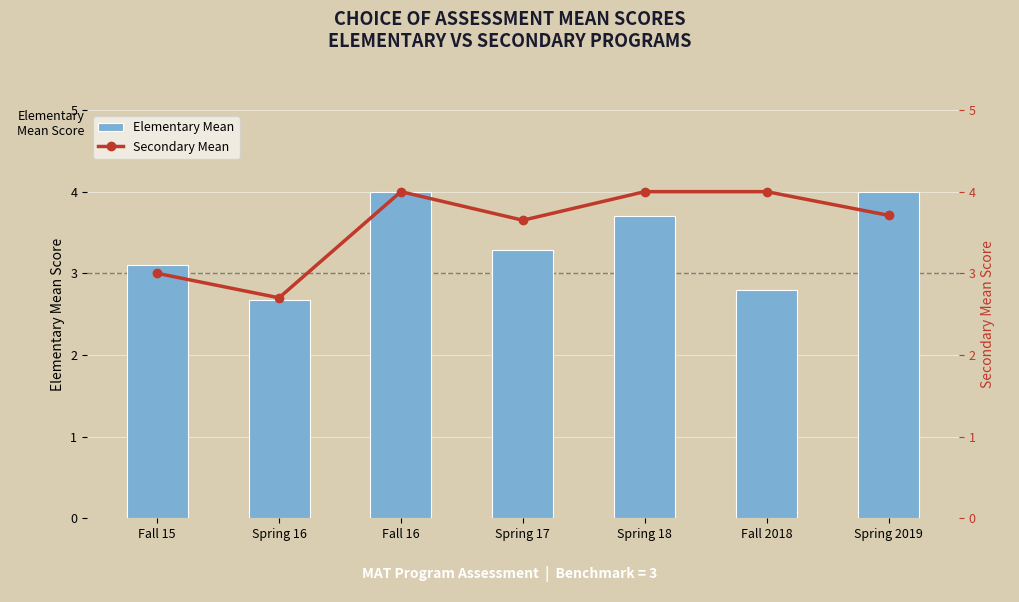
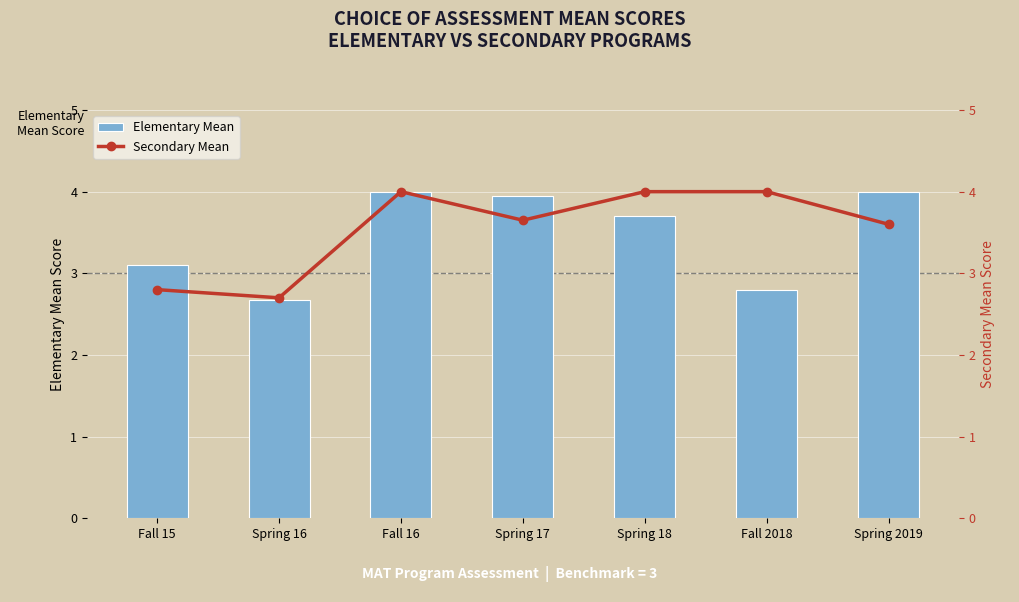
Elementary Mean, Spring 17: 3.3 -> 4.0
Secondary Mean, Fall 15: 3.0 -> 2.8
Secondary Mean, Spring 2019: 3.7 -> 3.6
